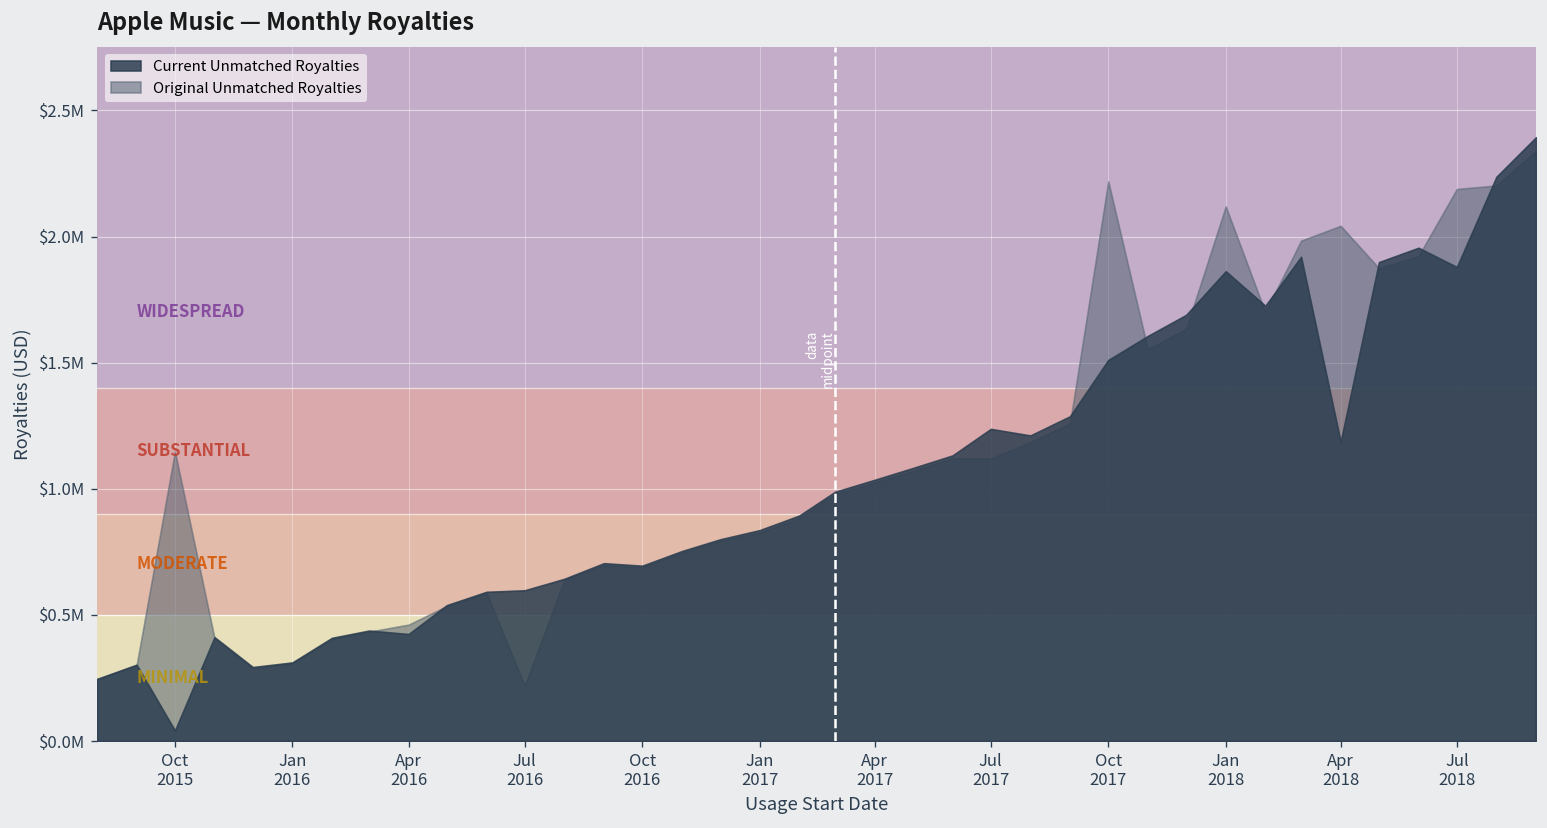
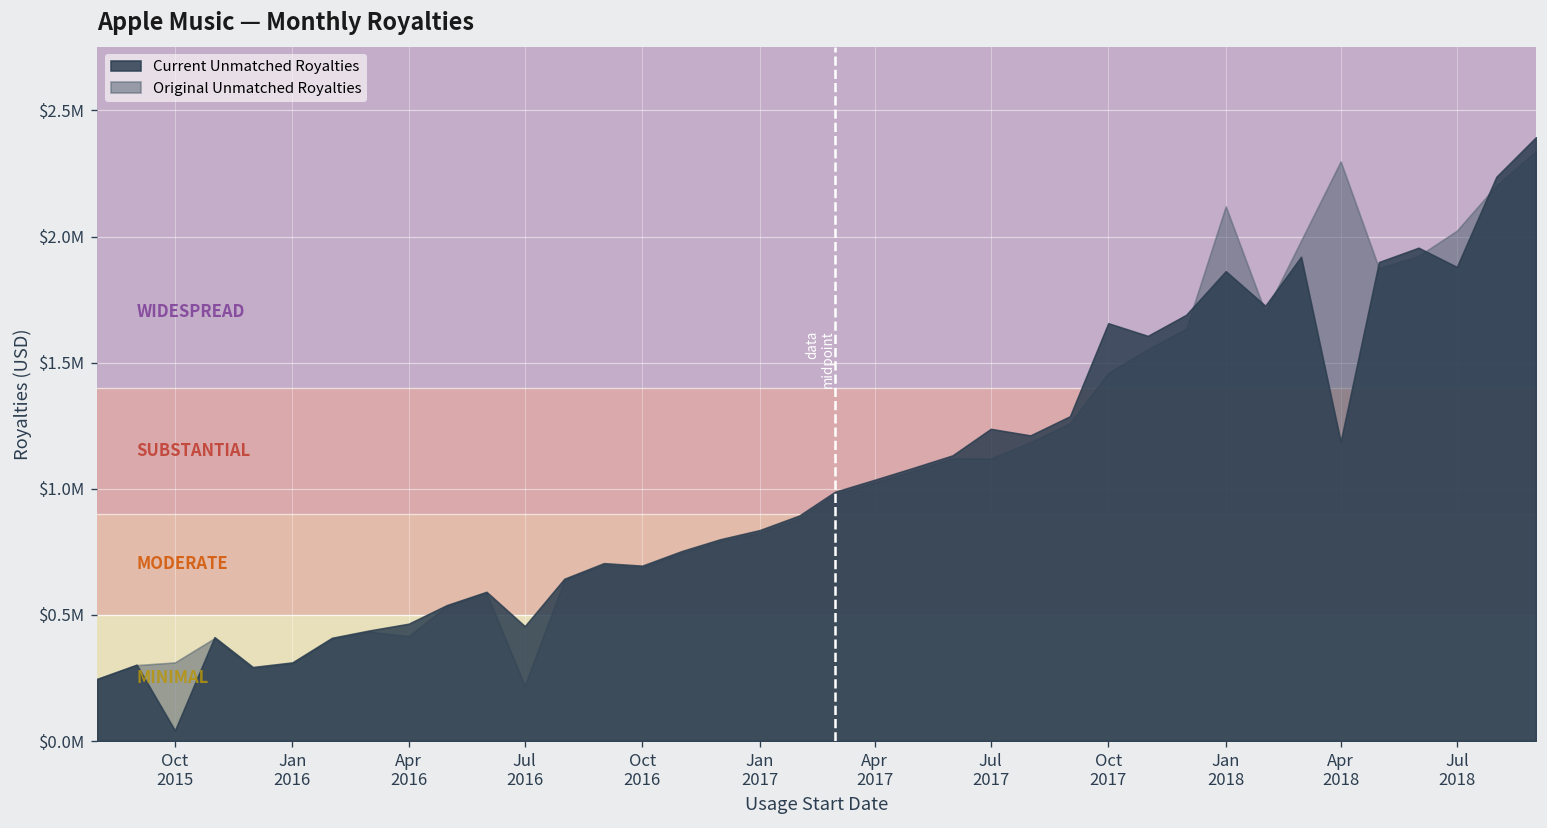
Original Unmatched Royalties, Oct 2015: $1150000 -> $310000
Current Unmatched Royalties, Apr 2016: $420000 -> $460000
Original Unmatched Royalties, Apr 2016: $460000 -> $420000
Current Unmatched Royalties, Jul 2016: $600000 -> $460000
Current Unmatched Royalties, Oct 2017: $1510000 -> $1660000
Original Unmatched Royalties, Oct 2017: $2220000 -> $1460000
Original Unmatched Royalties, Apr 2018: $2040000 -> $2300000
Original Unmatched Royalties, Jul 2018: $2190000 -> $2020000
